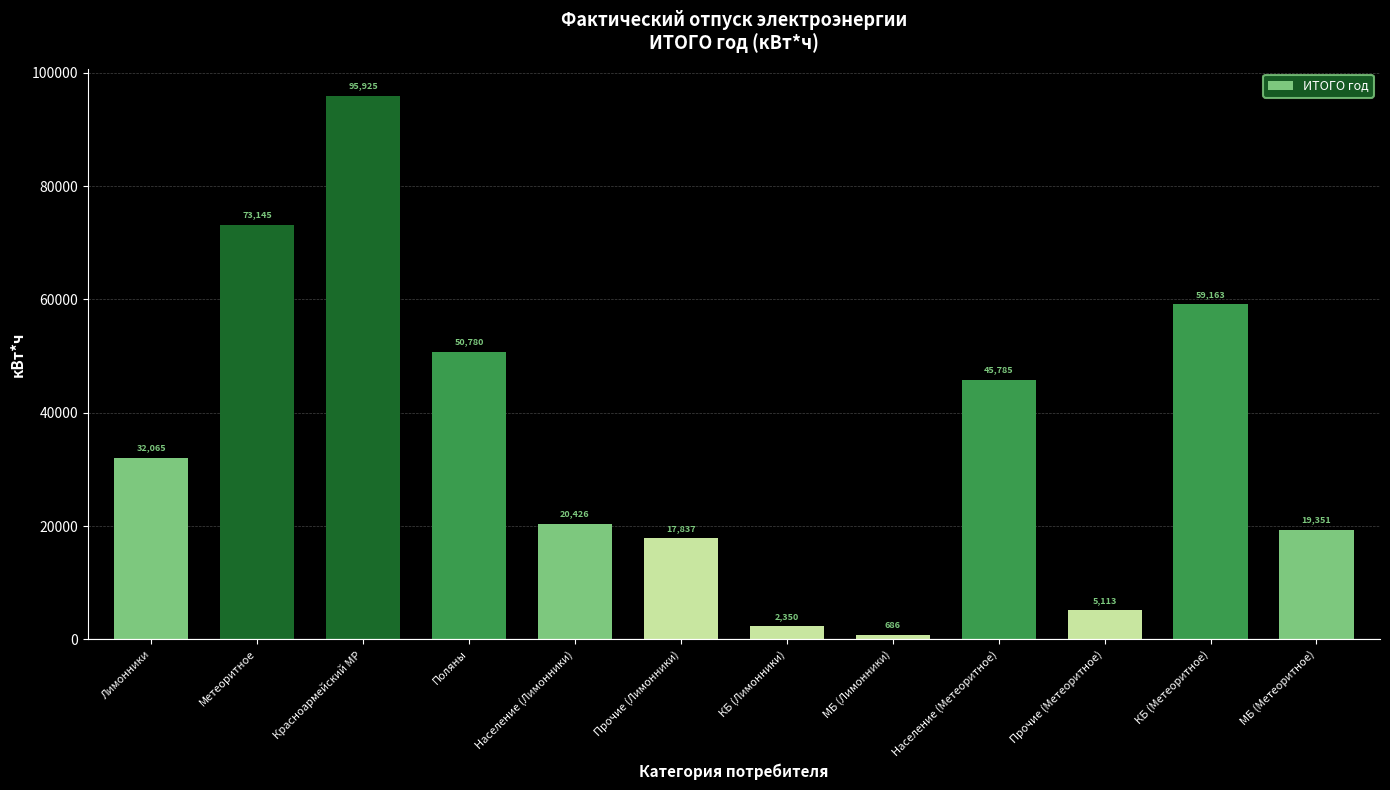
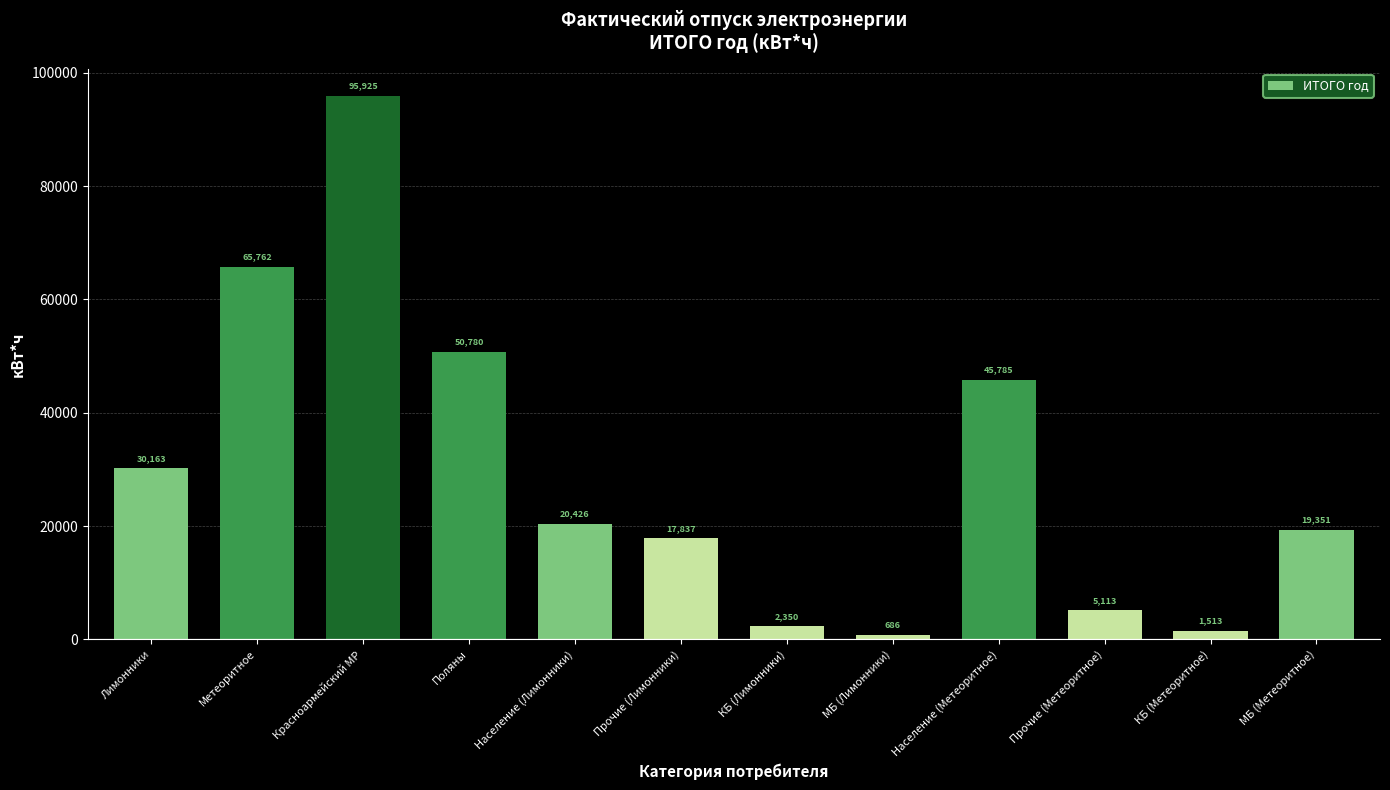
Лимонники: 32,065 -> 30,163
Метеоритное: 73,145 -> 65,762
КБ (Метеоритное): 59,163 -> 1,513
